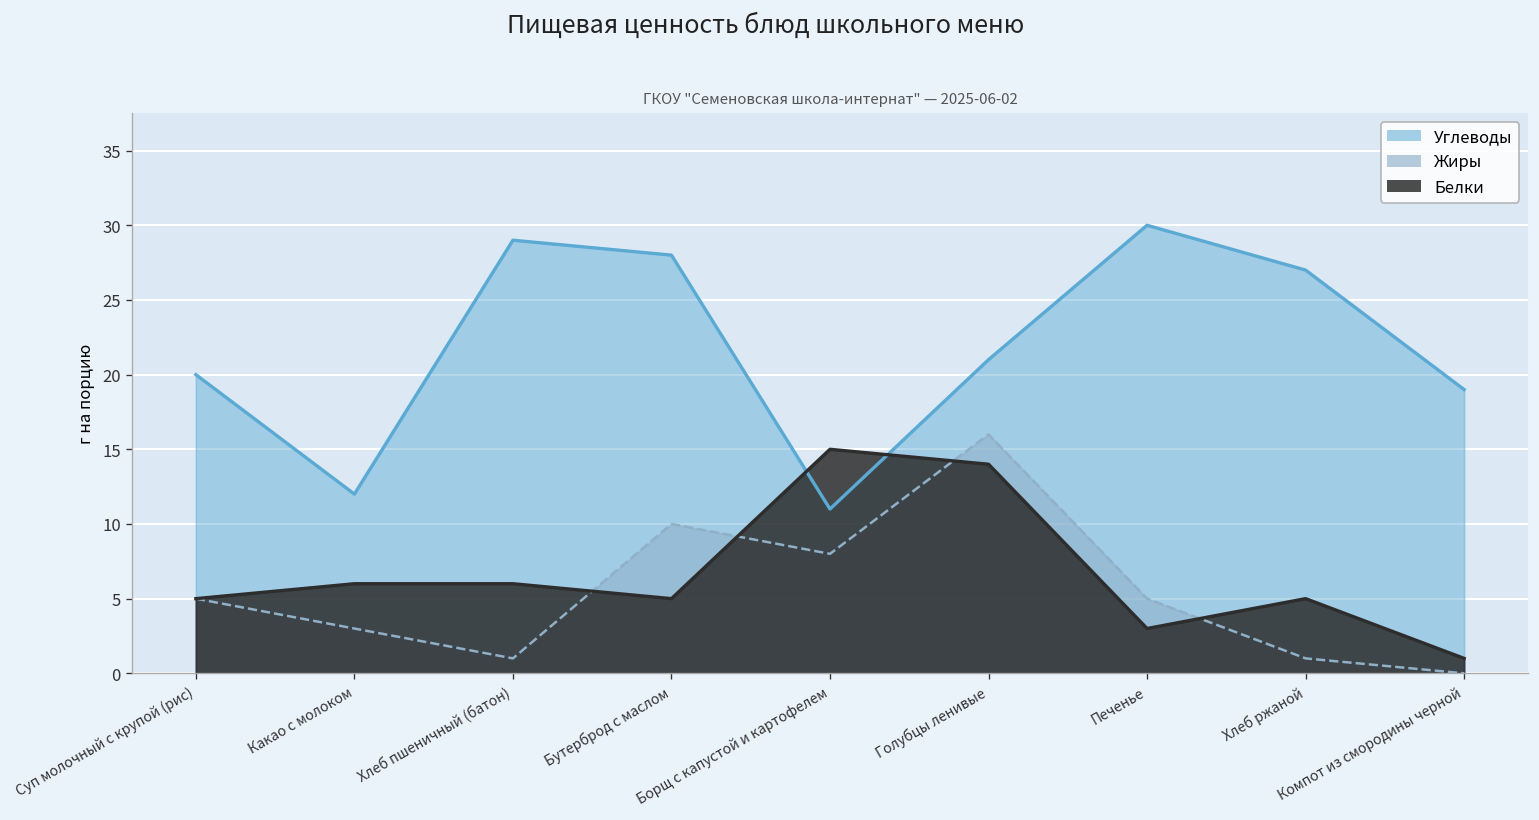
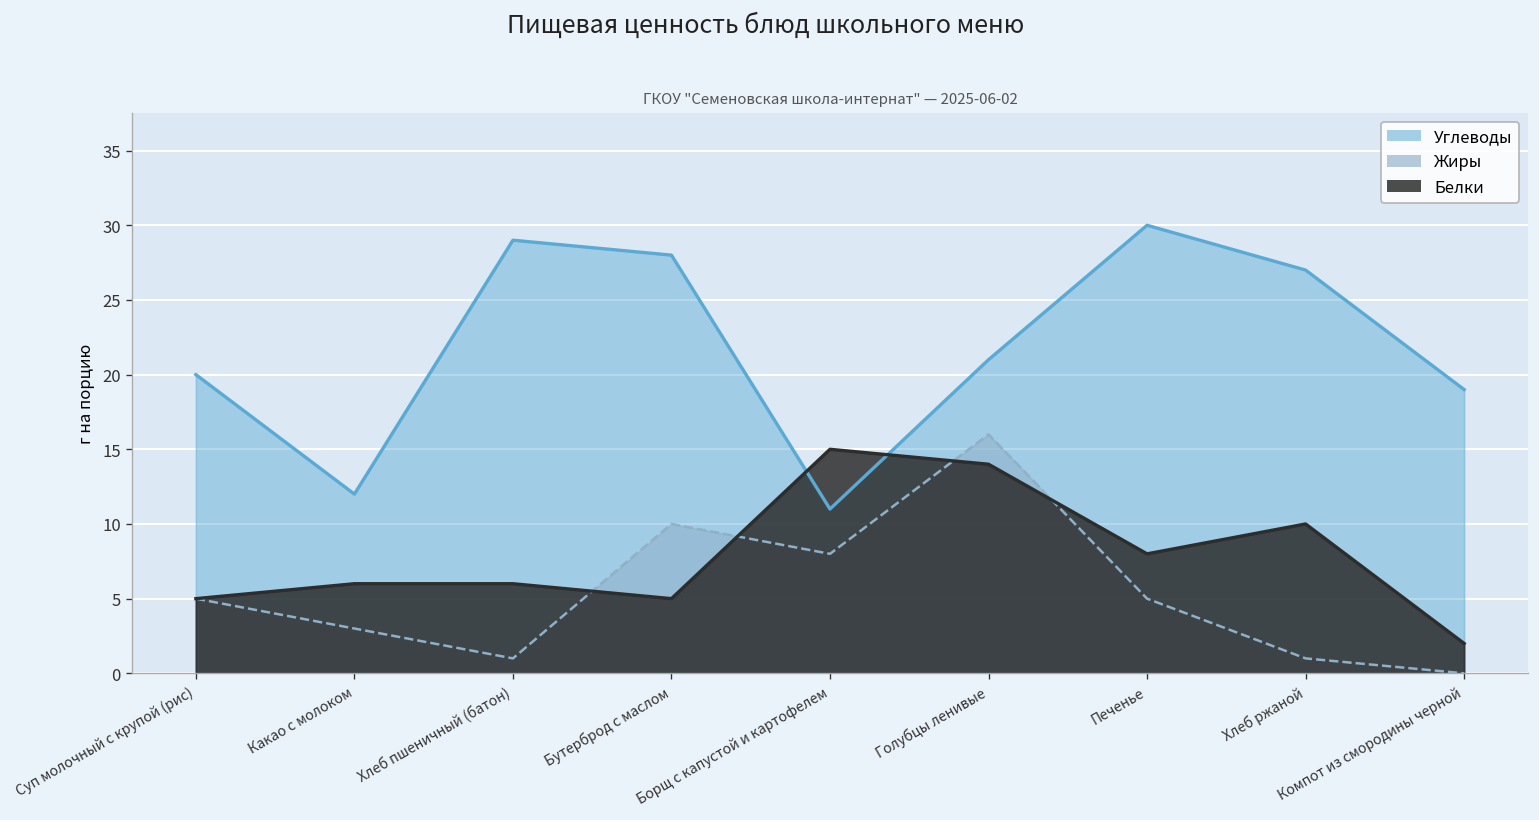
Белки, Печенье: 3 -> 8
Белки, Хлеб ржаной: 5 -> 10
Белки, Компот из смородины черной: 1 -> 2
